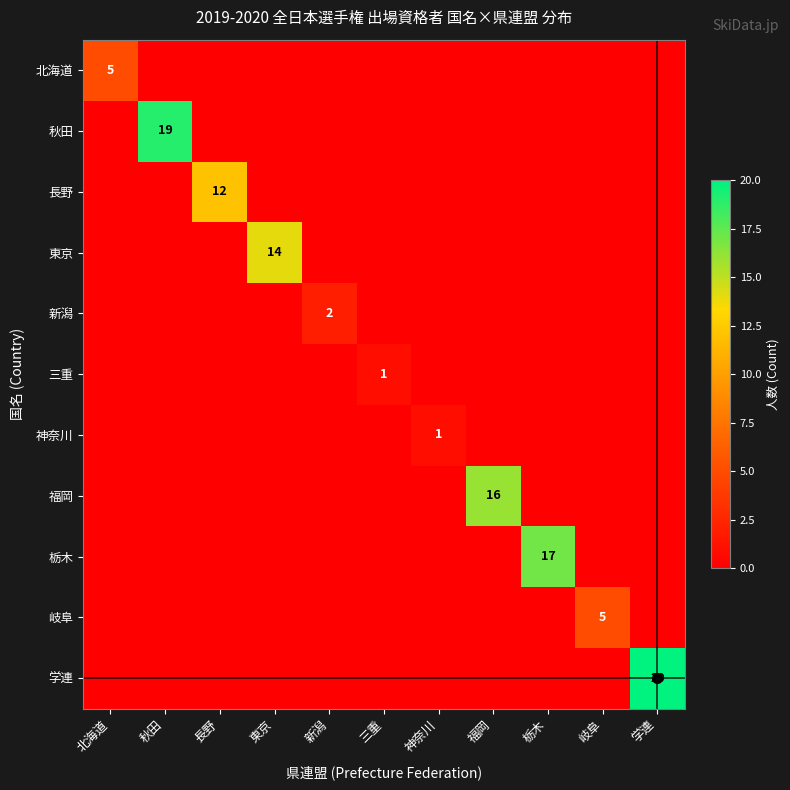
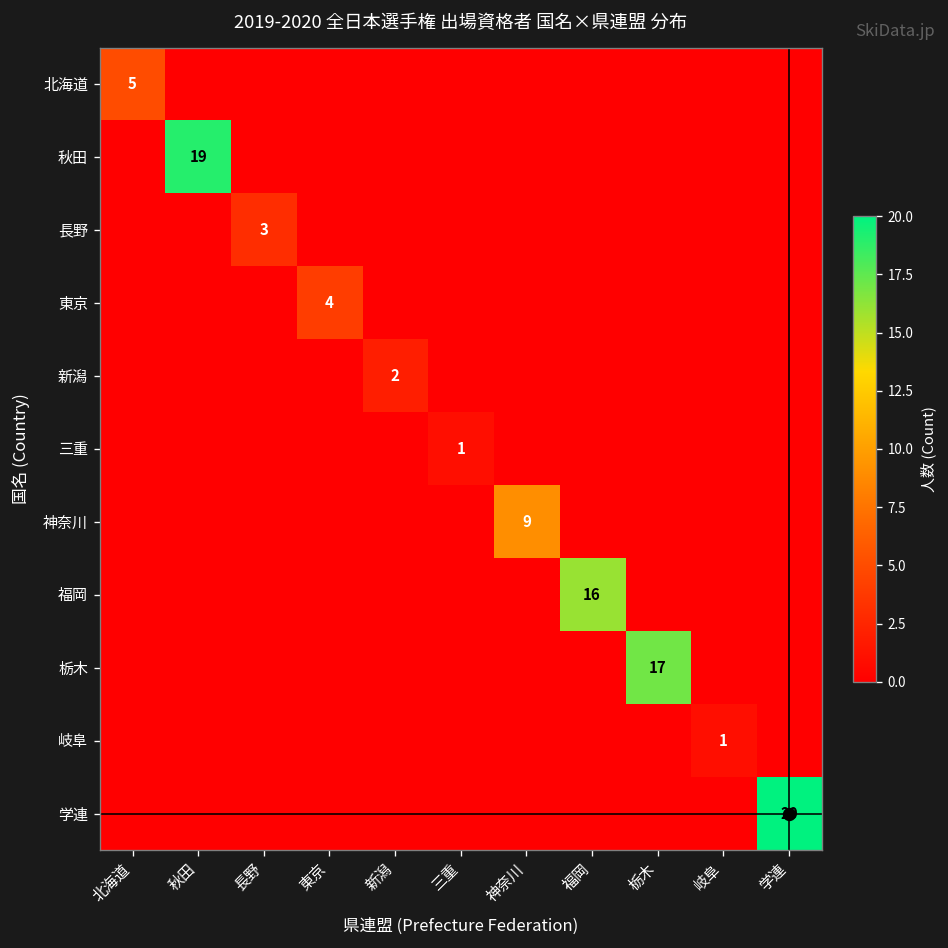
長野, 長野: 12 -> 3
東京, 東京: 14 -> 4
神奈川, 神奈川: 1 -> 9
岐阜, 岐阜: 5 -> 1
